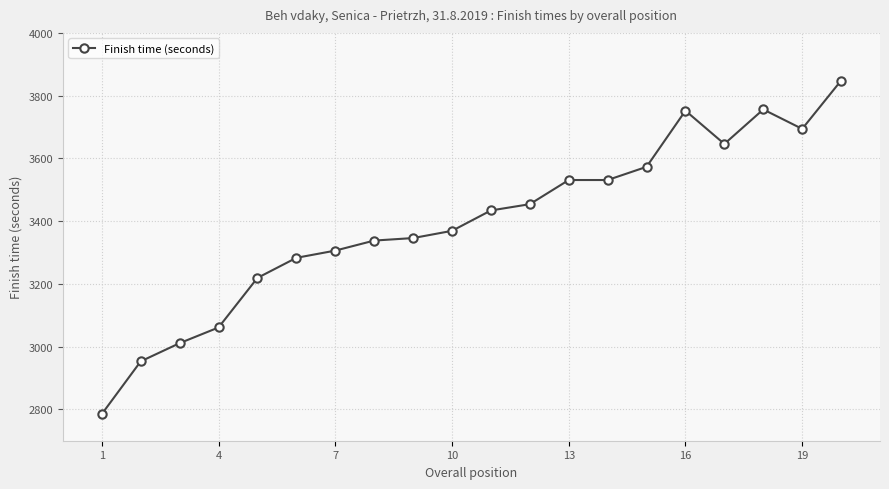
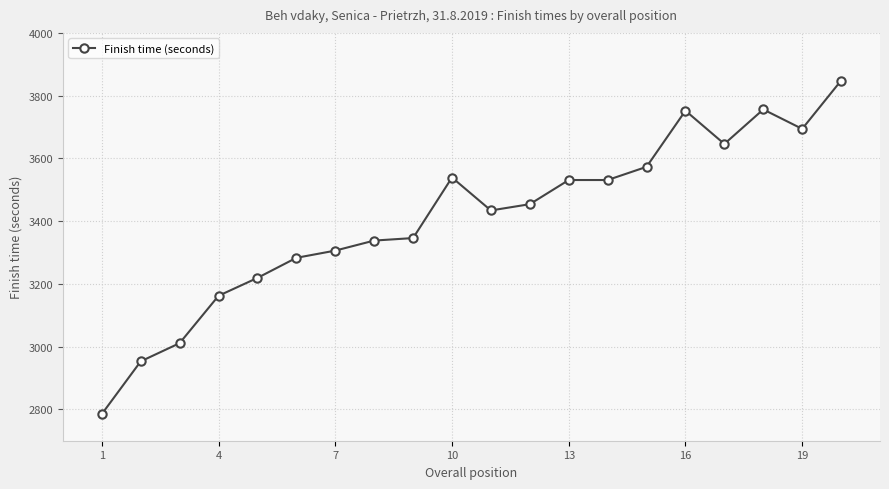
4: 3060 -> 3160
10: 3370 -> 3540
